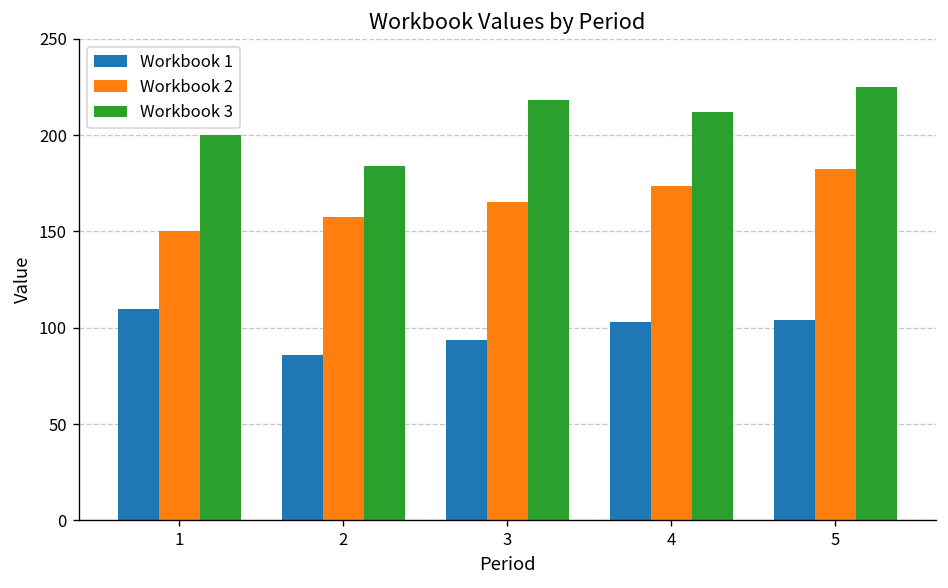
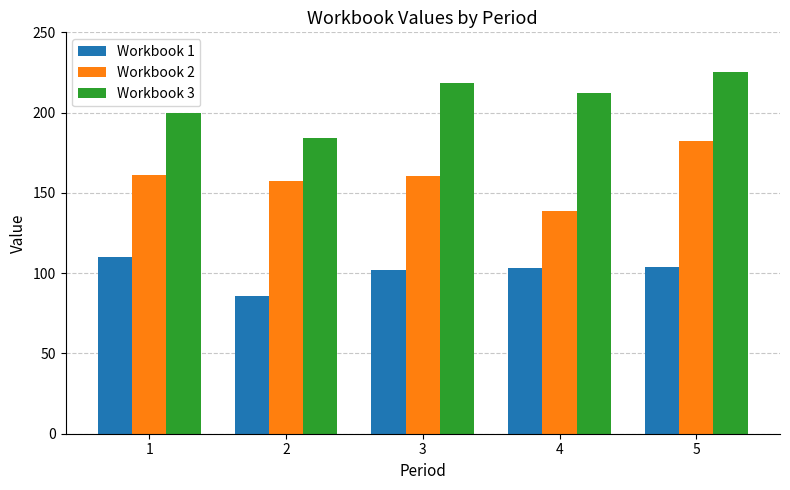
Workbook 2, 1: 150 -> 161
Workbook 1, 3: 94 -> 102
Workbook 2, 3: 165 -> 160
Workbook 2, 4: 174 -> 139
